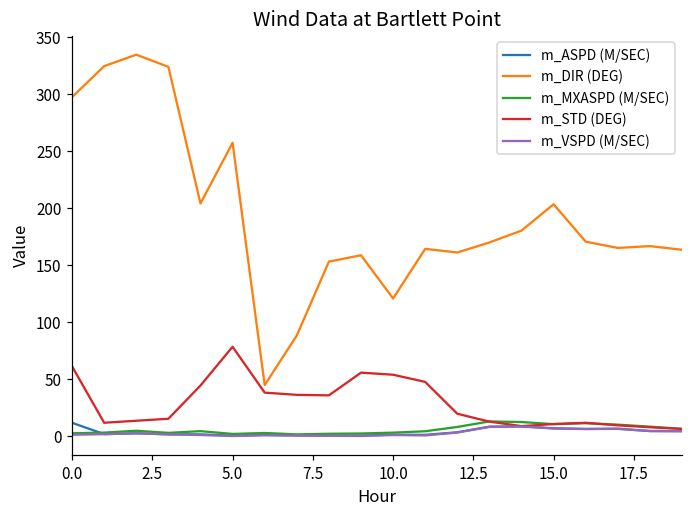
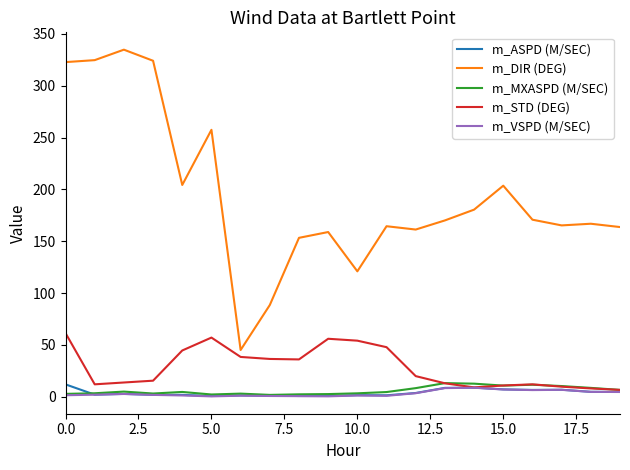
m_DIR (DEG), 0.0: 298 -> 323
m_STD (DEG), 5.0: 79 -> 57
